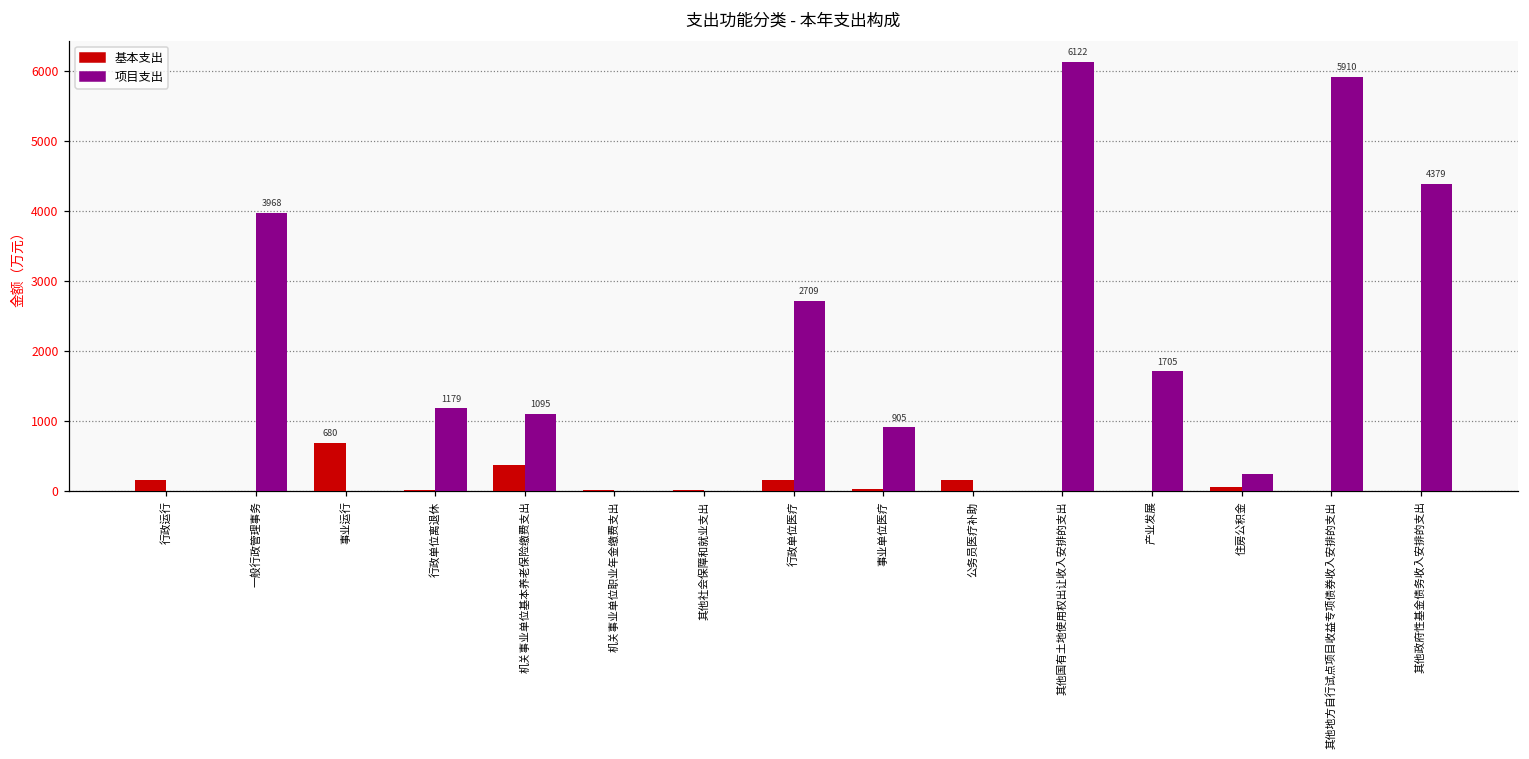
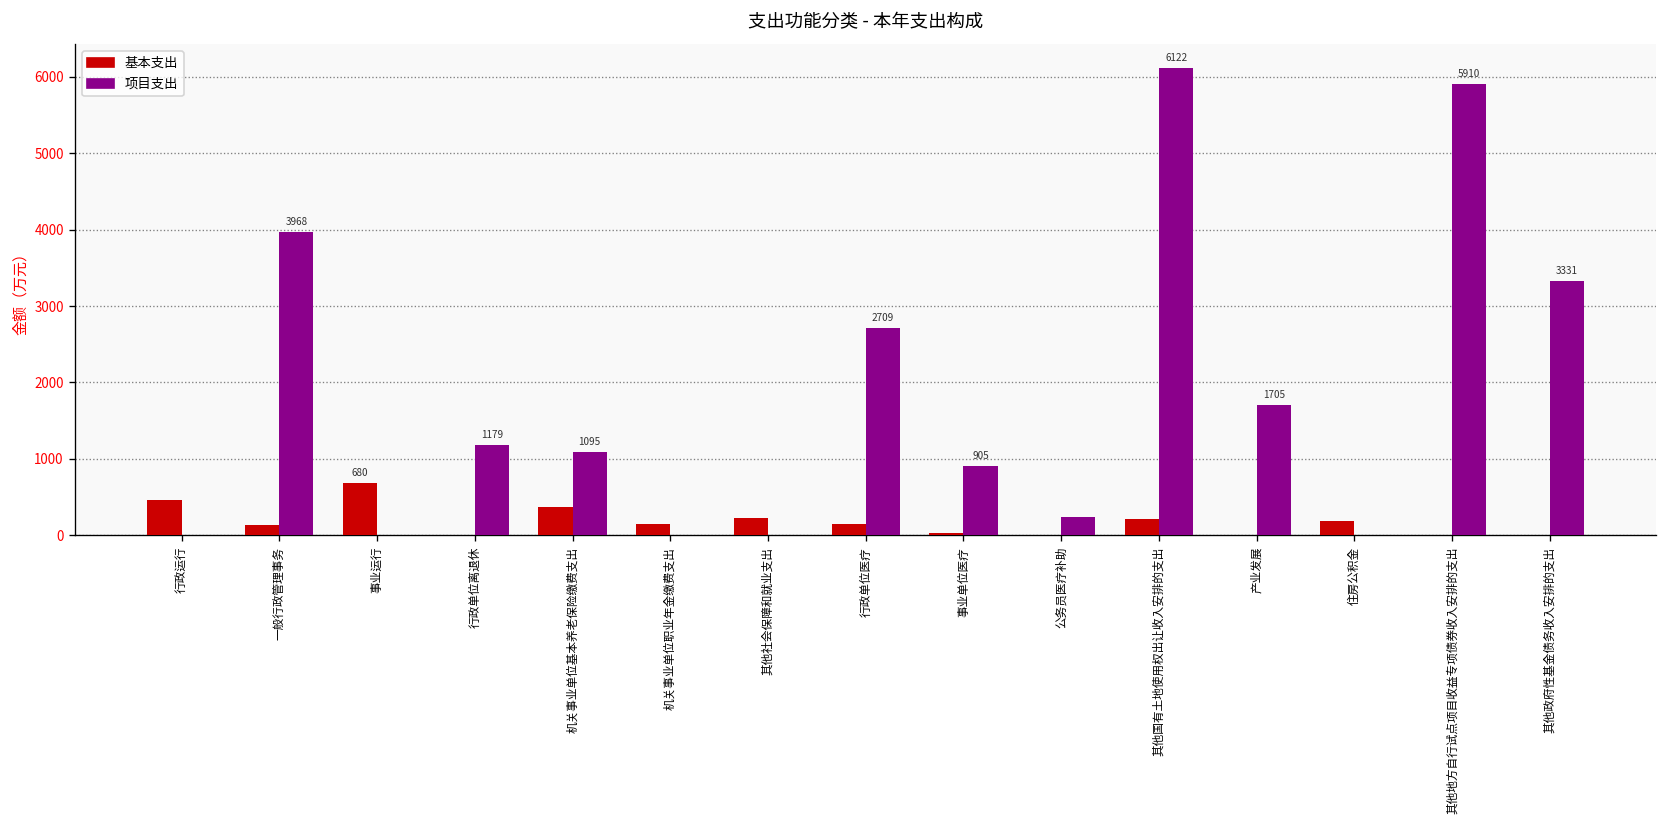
基本支出, 行政运行: 200 -> 500
基本支出, 一般行政管理事务: 0 -> 100
基本支出, 机关事业单位职业年金缴费支出: 0 -> 100
基本支出, 其他社会保障和就业支出: 0 -> 200
基本支出, 公务员医疗补助: 200 -> 0
项目支出, 公务员医疗补助: 0 -> 200
基本支出, 其他国有土地使用权出让收入安排的支出: 0 -> 200
基本支出, 住房公积金: 0 -> 200
项目支出, 住房公积金: 200 -> 0
项目支出, 其他政府性基金债务收入安排的支出: 4379 -> 3331
